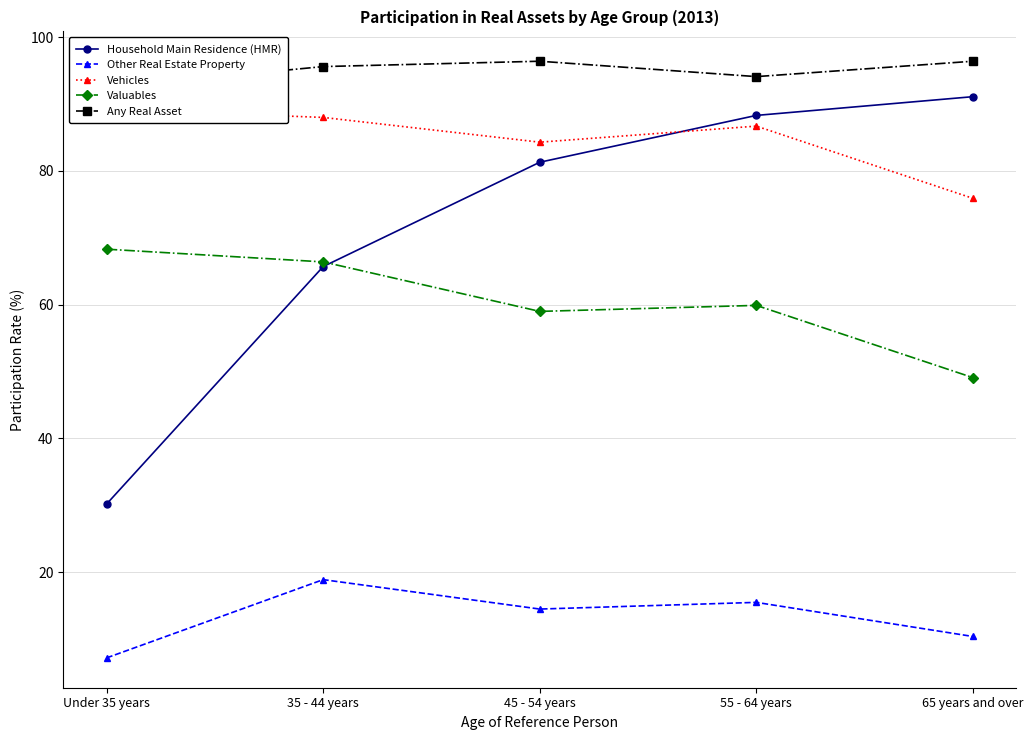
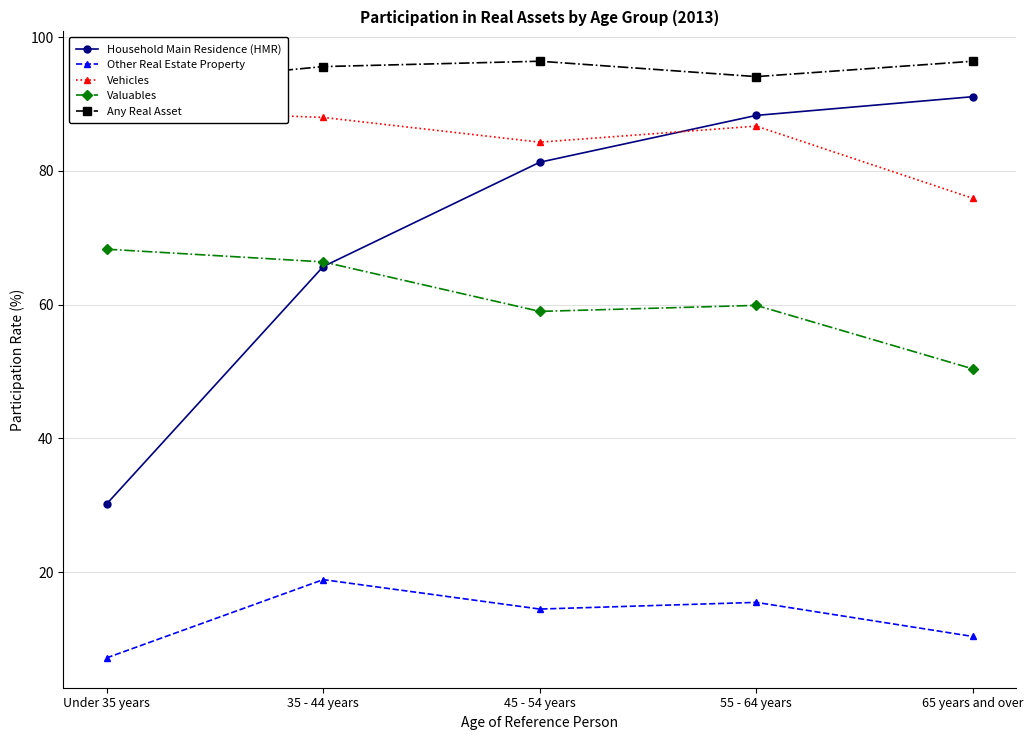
Valuables, 65 years and over: 49 -> 50
